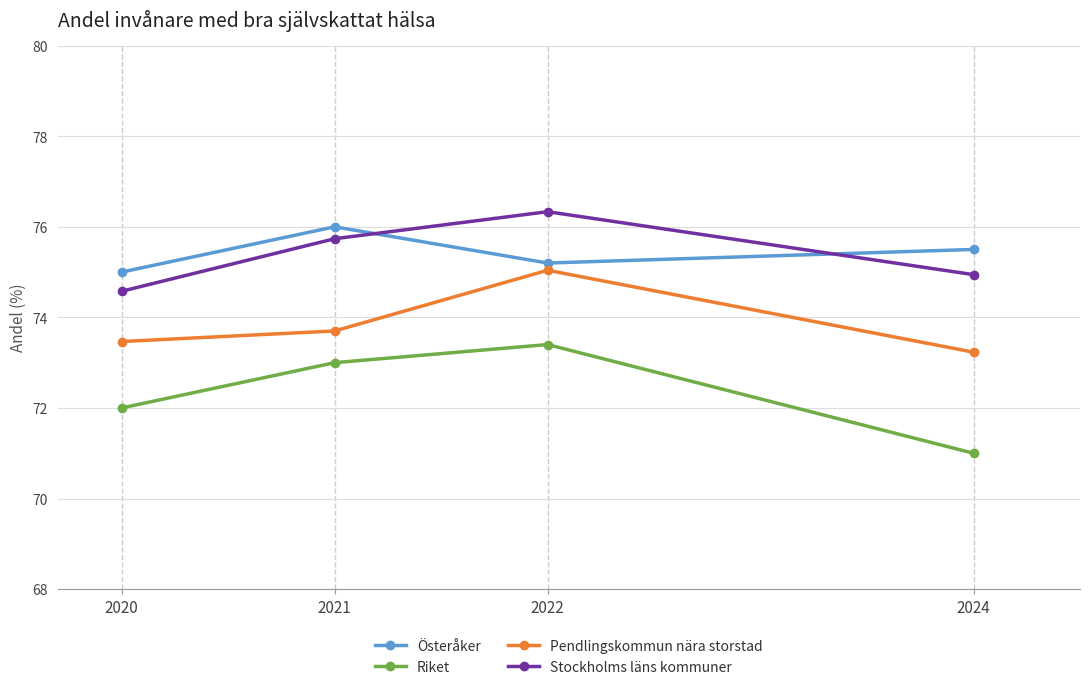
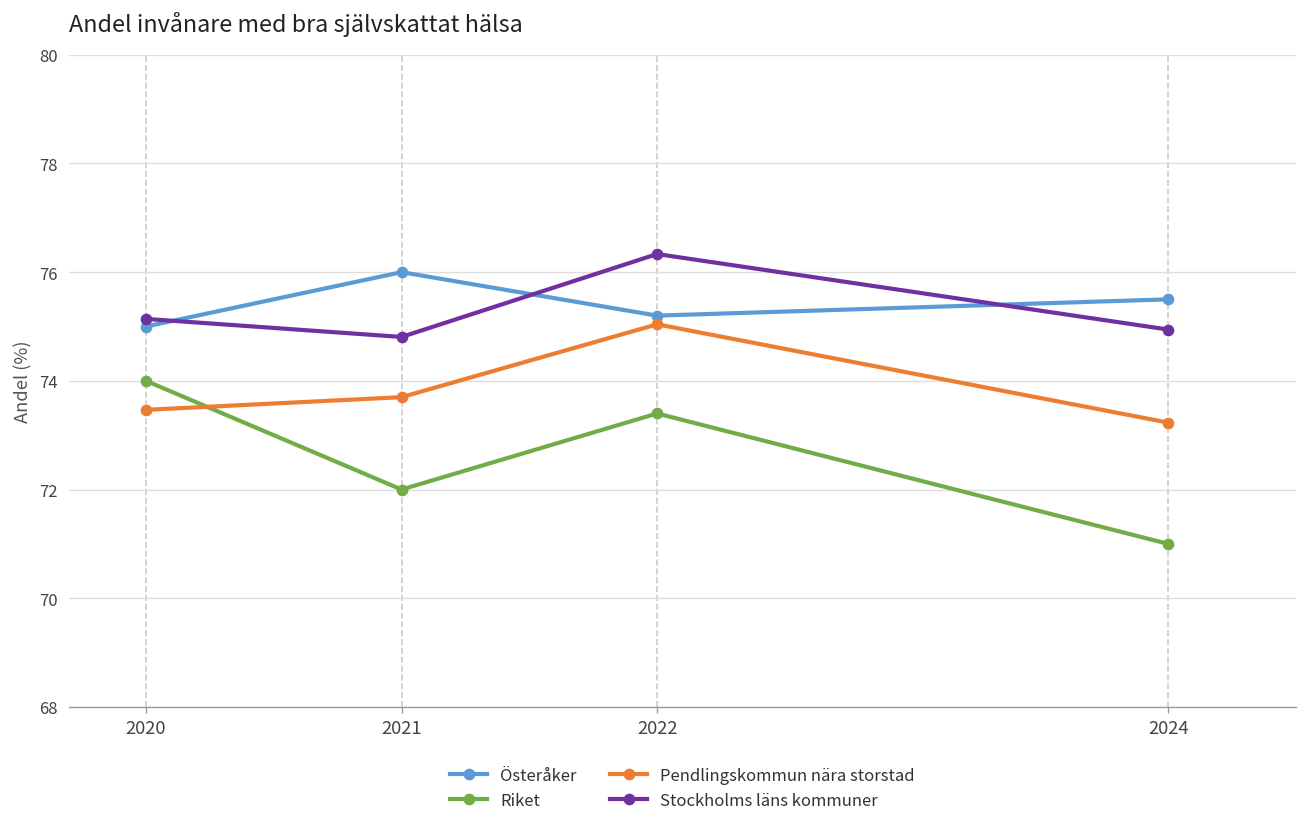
Riket, 2020: 72 -> 74
Stockholms läns kommuner, 2020: 74.6 -> 75.1
Riket, 2021: 73 -> 72
Stockholms läns kommuner, 2021: 75.7 -> 74.8
